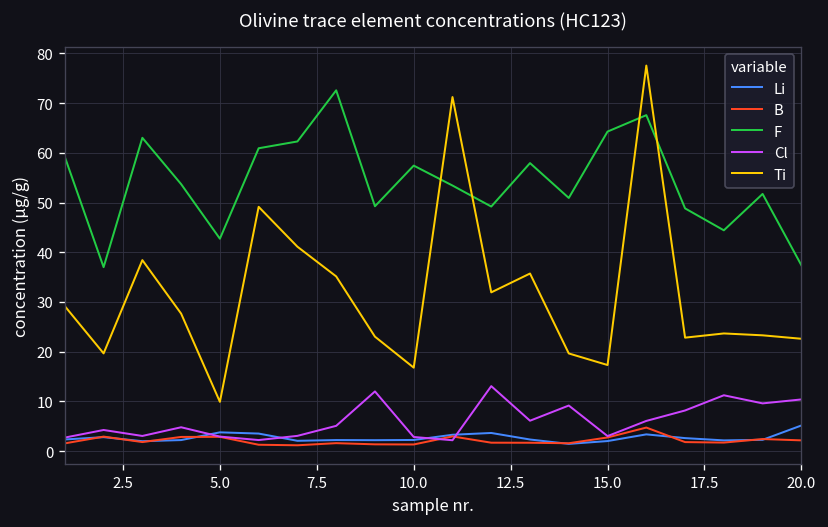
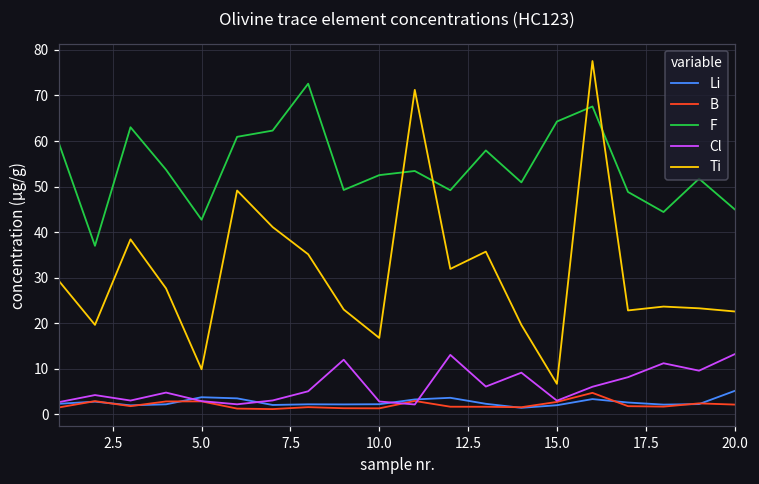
F, 10.0: 57 -> 53
Ti, 15.0: 17 -> 7
F, 20.0: 37 -> 45
Cl, 20.0: 10 -> 13
